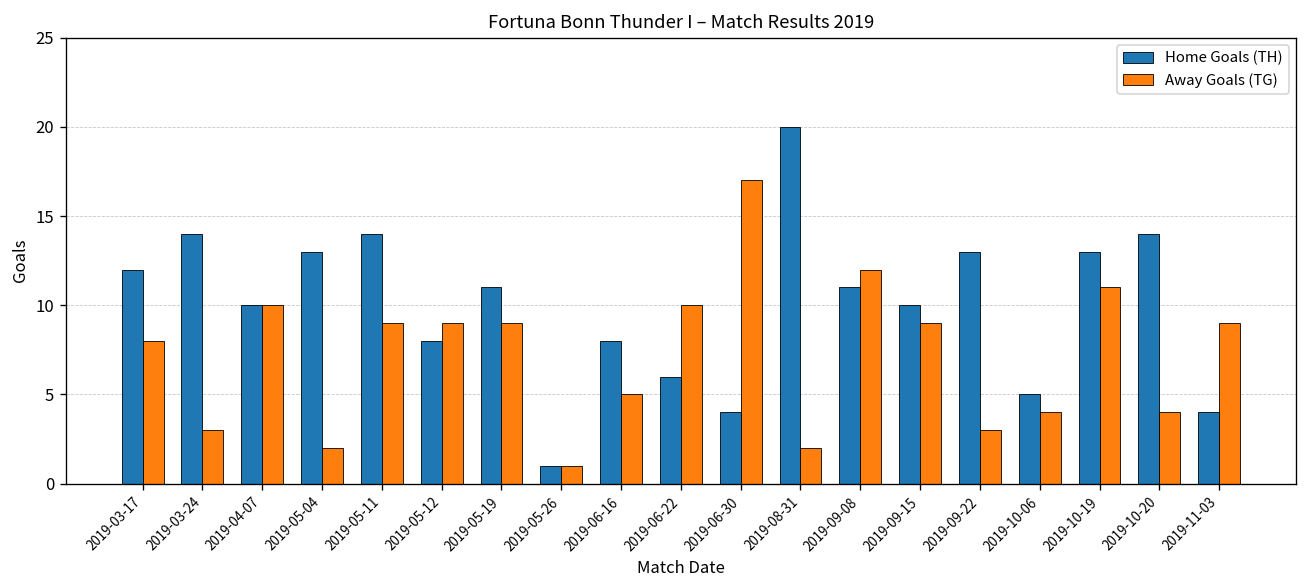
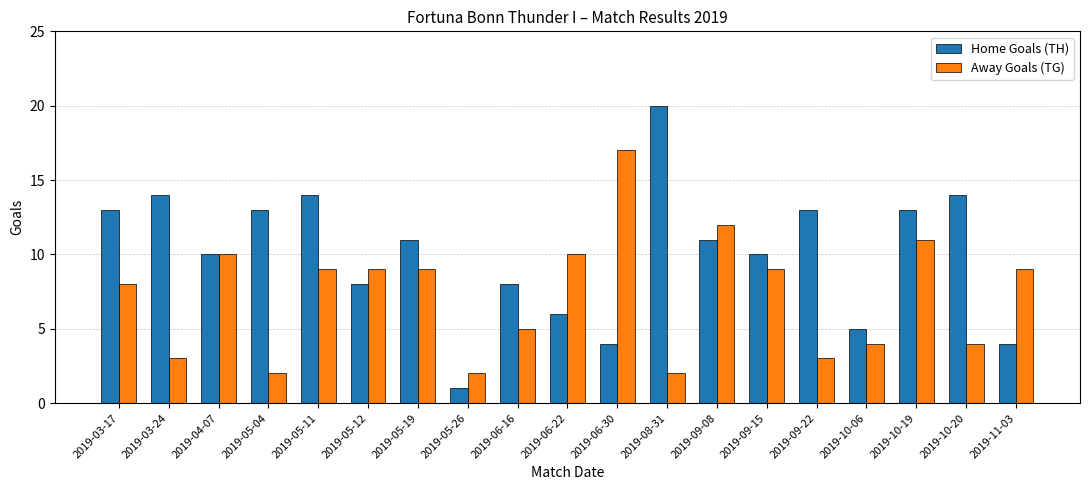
Home Goals (TH), 2019-03-17: 12 -> 13
Away Goals (TG), 2019-05-26: 1 -> 2
